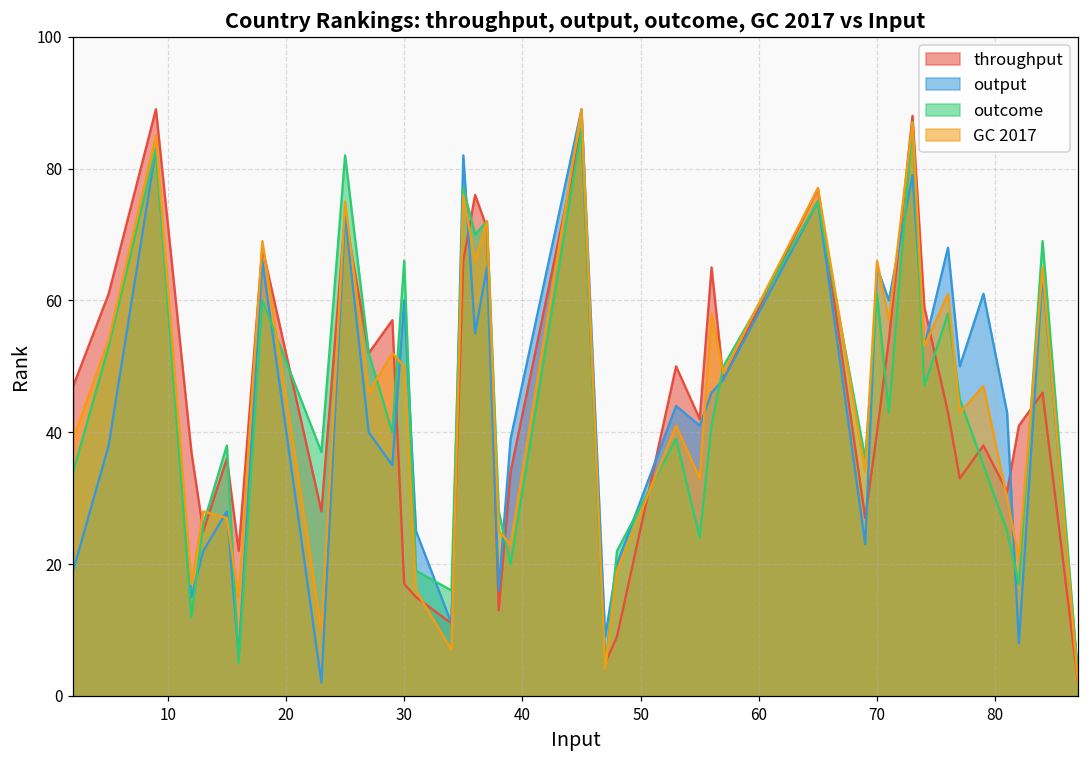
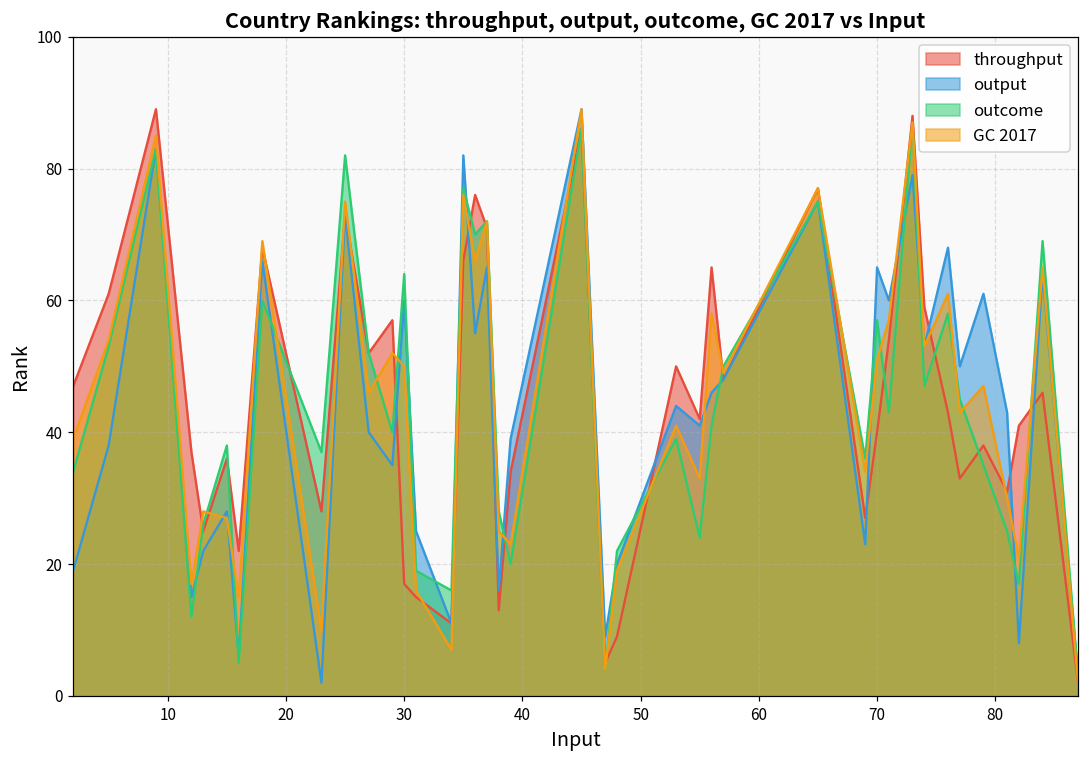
outcome, 30: 66 -> 64
outcome, 70: 61 -> 57
GC 2017, 70: 66 -> 51
